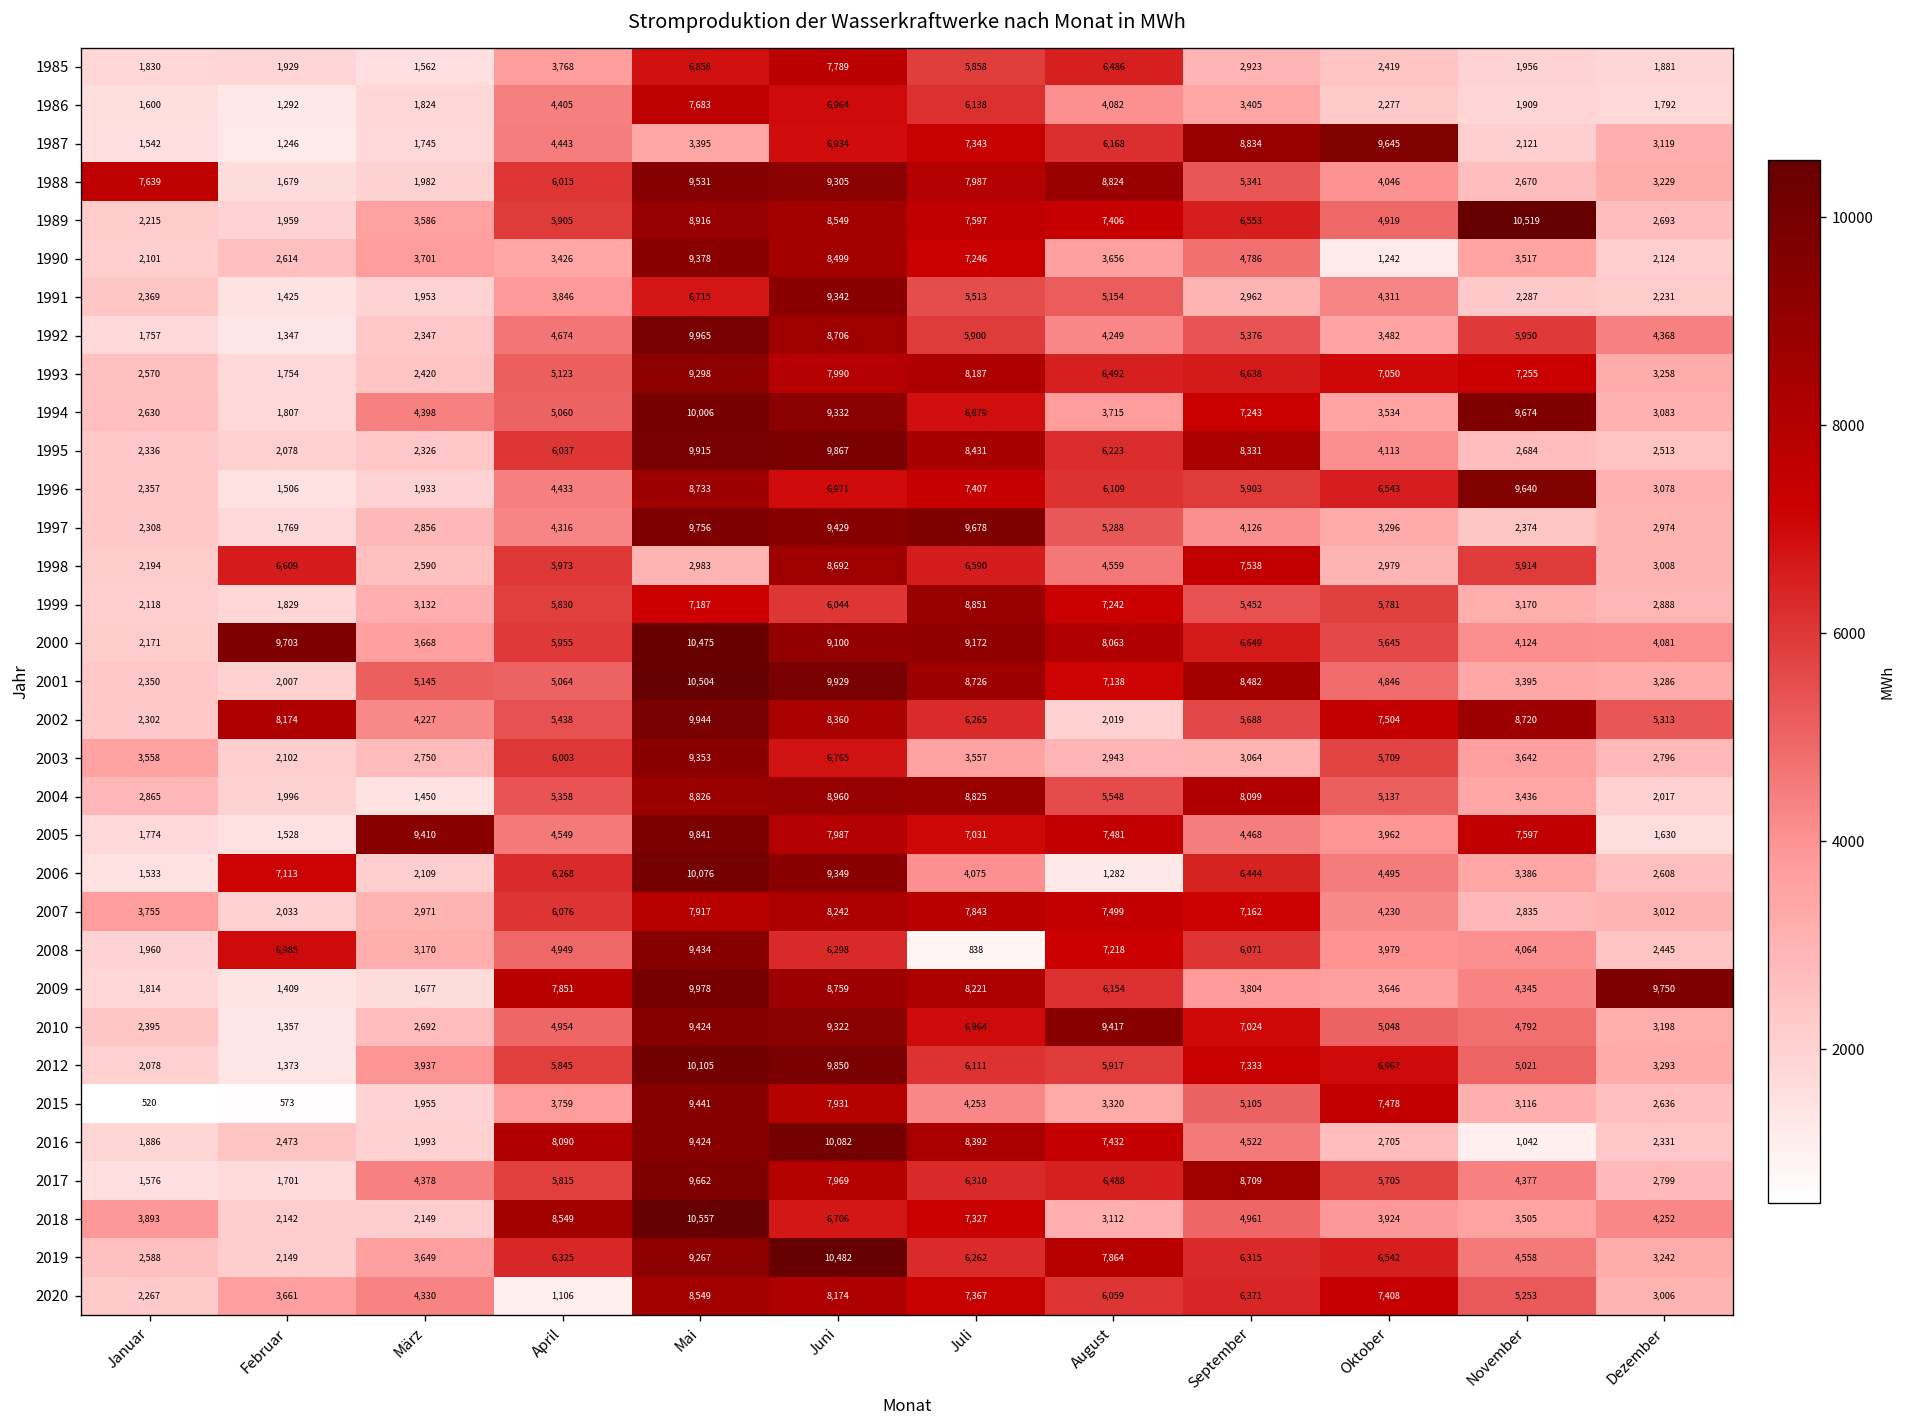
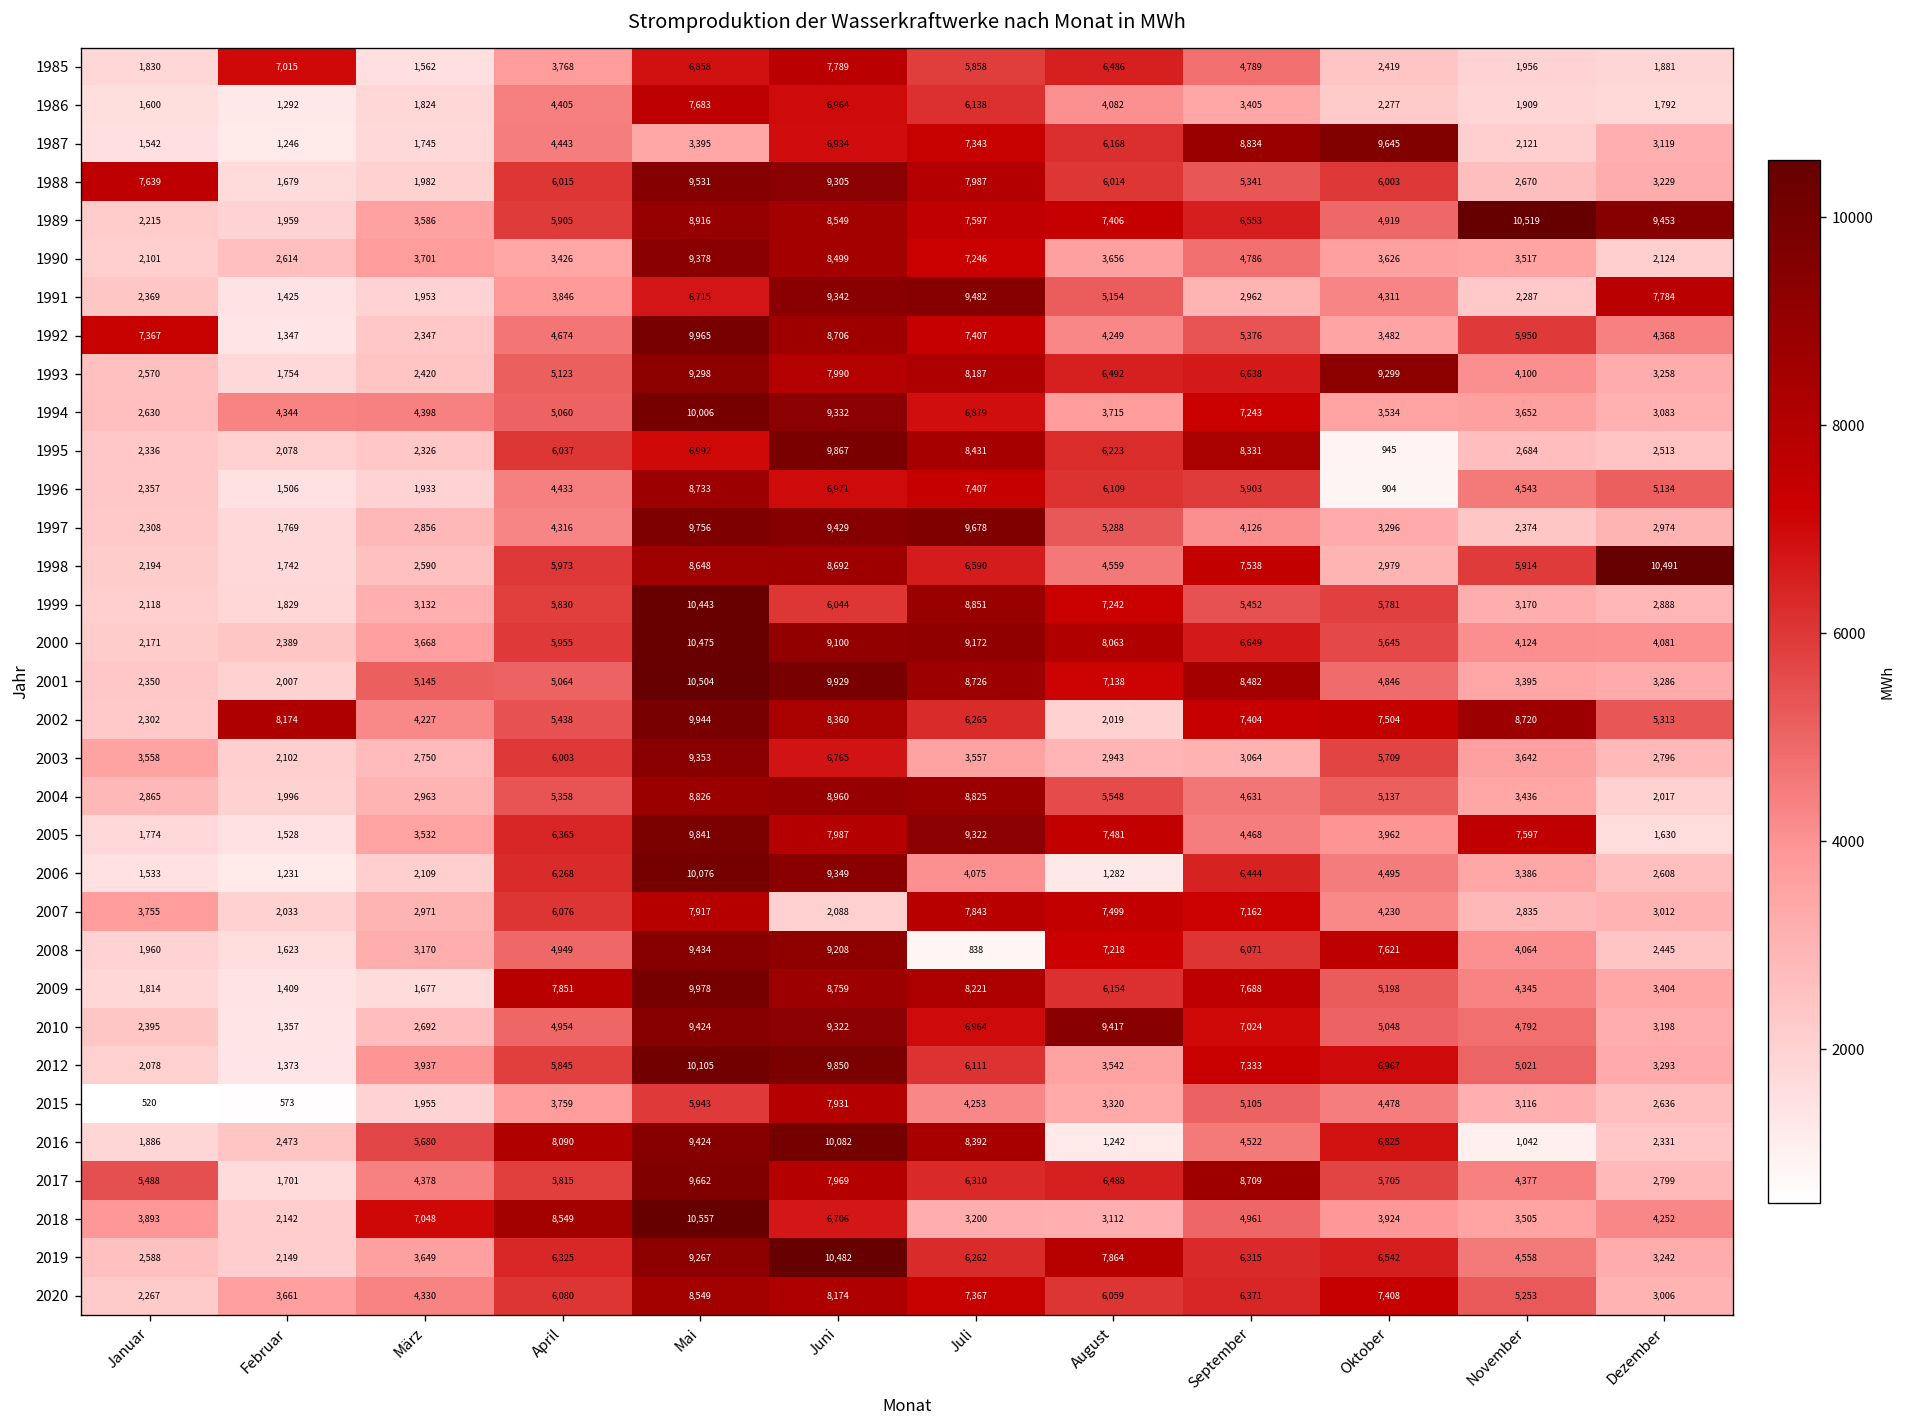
1985, Februar: 1,929 -> 7,015
1985, September: 2,923 -> 4,789
1988, August: 8,824 -> 6,014
1988, Oktober: 4,046 -> 6,003
1989, Dezember: 2,693 -> 9,453
1990, Oktober: 1,242 -> 3,626
1991, Juli: 5,513 -> 9,482
1991, Dezember: 2,231 -> 7,784
1992, Januar: 1,757 -> 7,367
1992, Juli: 5,900 -> 7,407
1993, Oktober: 7,050 -> 9,299
1993, November: 7,255 -> 4,100
1994, Februar: 1,807 -> 4,344
1994, November: 9,674 -> 3,652
1995, Mai: 9,915 -> 6,992
1995, Oktober: 4,113 -> 945
1996, Oktober: 6,543 -> 904
1996, November: 9,640 -> 4,543
1996, Dezember: 3,078 -> 5,134
1998, Februar: 6,609 -> 1,742
1998, Mai: 2,983 -> 8,648
1998, Dezember: 3,008 -> 10,491
1999, Mai: 7,187 -> 10,443
2000, Februar: 9,703 -> 2,389
2002, September: 5,688 -> 7,404
2004, März: 1,450 -> 2,963
2004, September: 8,099 -> 4,631
2005, März: 9,410 -> 3,532
2005, April: 4,549 -> 6,365
2005, Juli: 7,031 -> 9,322
2006, Februar: 7,113 -> 1,231
2007, Juni: 8,242 -> 2,088
2008, Februar: 6,985 -> 1,623
2008, Juni: 6,298 -> 9,208
2008, Oktober: 3,979 -> 7,621
2009, September: 3,804 -> 7,688
2009, Oktober: 3,646 -> 5,198
2009, Dezember: 9,750 -> 3,404
2012, August: 5,917 -> 3,542
2015, Mai: 9,441 -> 5,943
2015, Oktober: 7,478 -> 4,478
2016, März: 1,993 -> 5,680
2016, August: 7,432 -> 1,242
2016, Oktober: 2,705 -> 6,825
2017, Januar: 1,576 -> 5,488
2018, März: 2,149 -> 7,048
2018, Juli: 7,327 -> 3,200
2020, April: 1,106 -> 6,080
